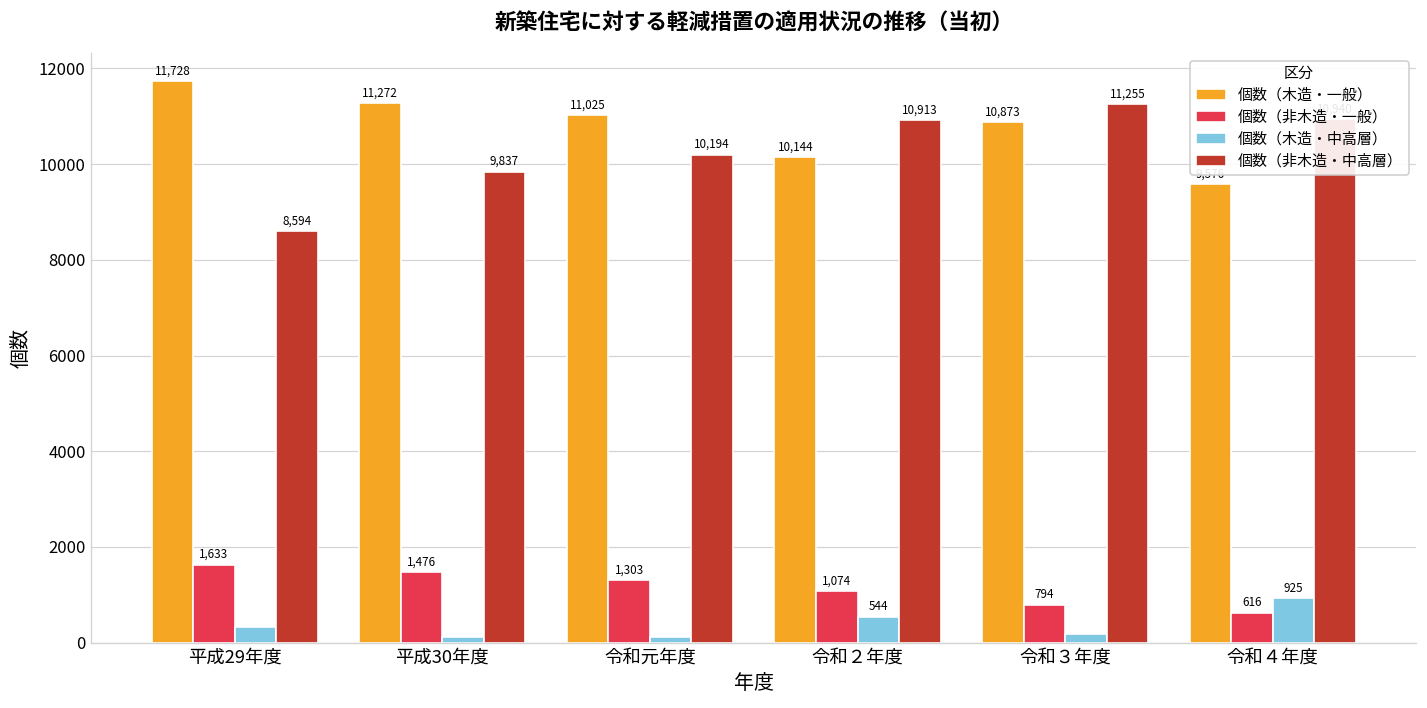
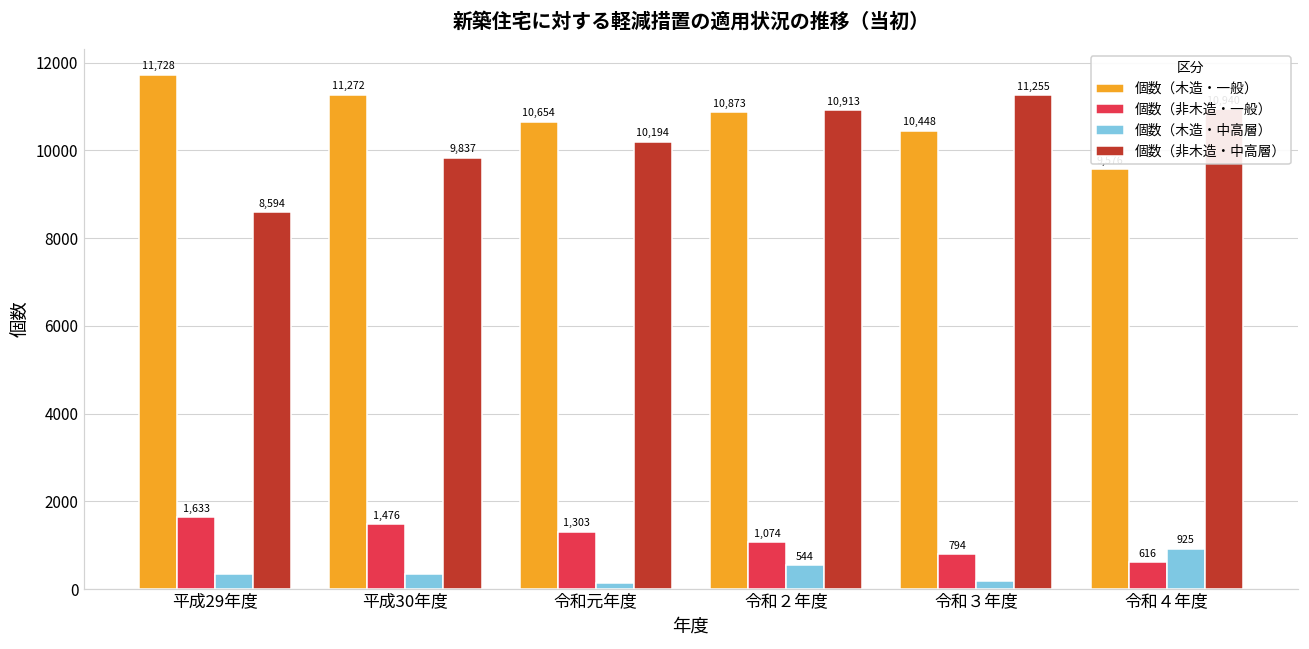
個数（木造・中高層）, 平成30年度: 100 -> 300
個数（木造・一般）, 令和元年度: 11,025 -> 10,654
個数（木造・一般）, 令和２年度: 10,144 -> 10,873
個数（木造・一般）, 令和３年度: 10,873 -> 10,448
